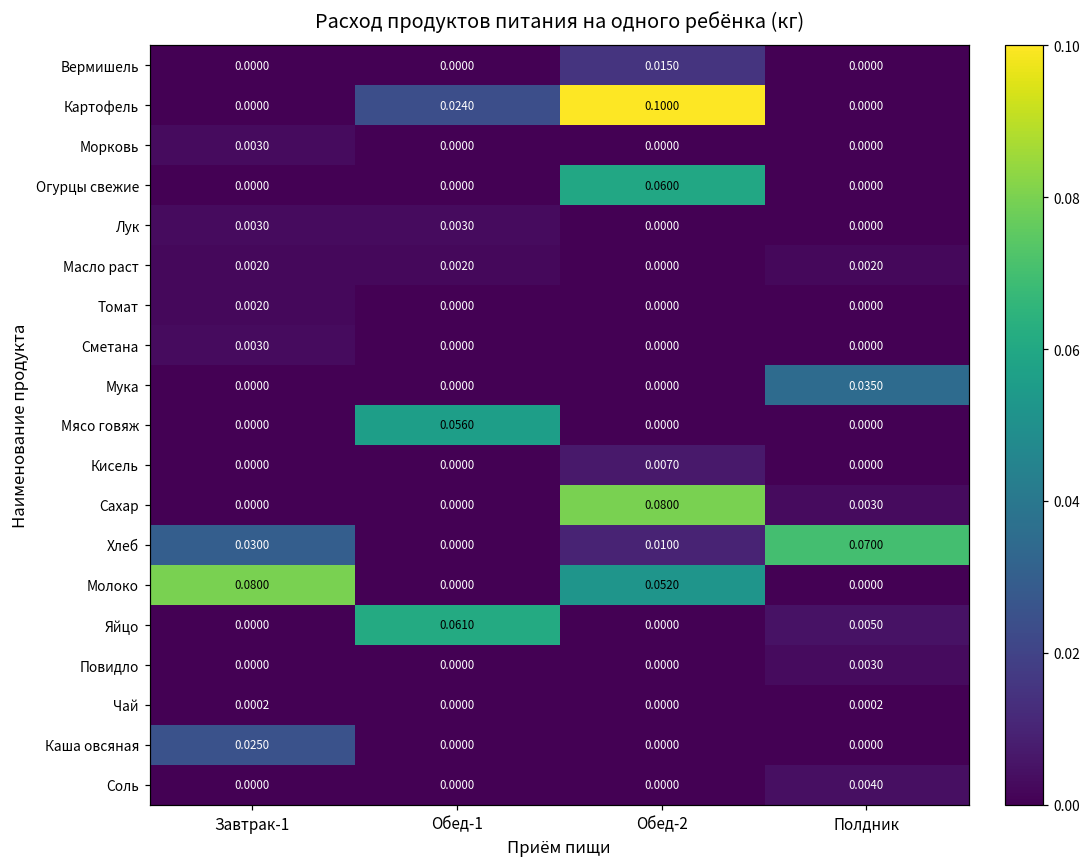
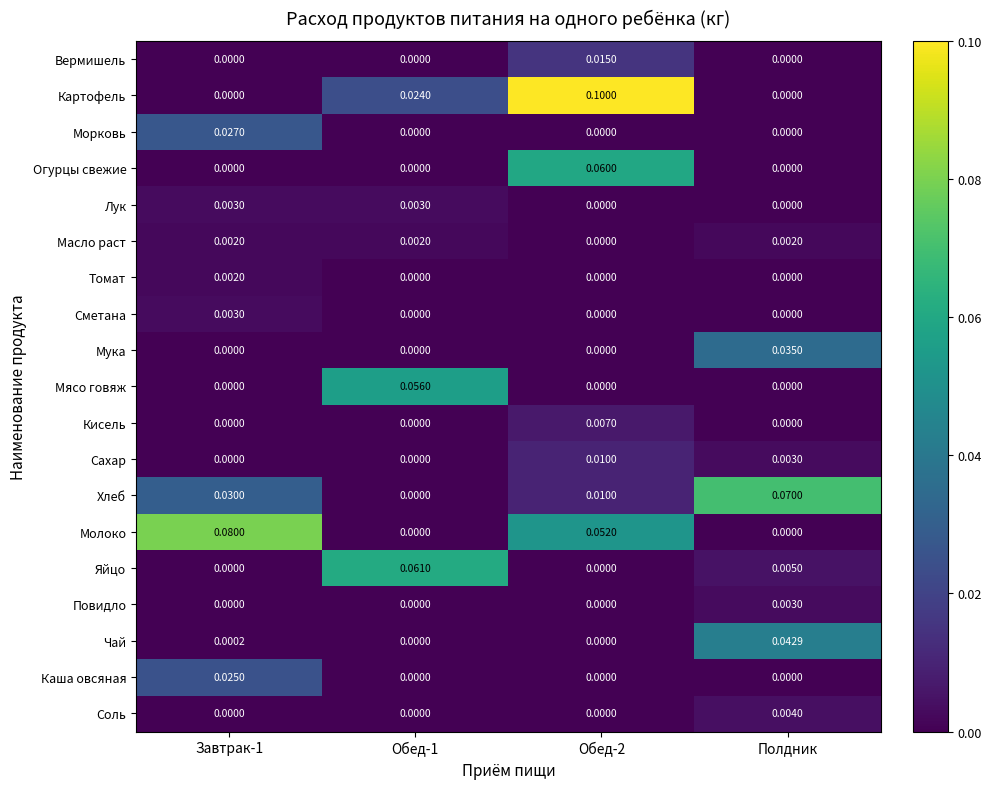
Морковь, Завтрак-1: 0.0030 -> 0.0270
Сахар, Обед-2: 0.0800 -> 0.0100
Чай, Полдник: 0.0002 -> 0.0429
